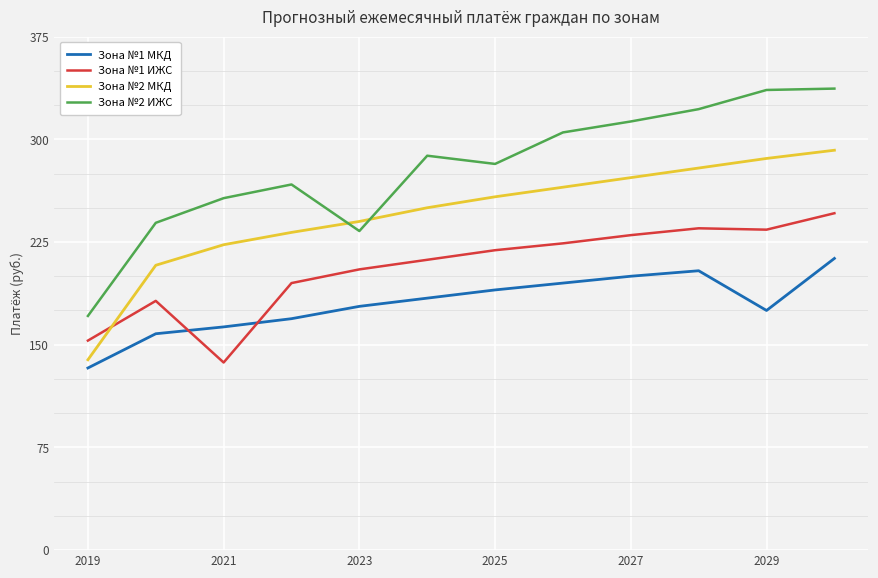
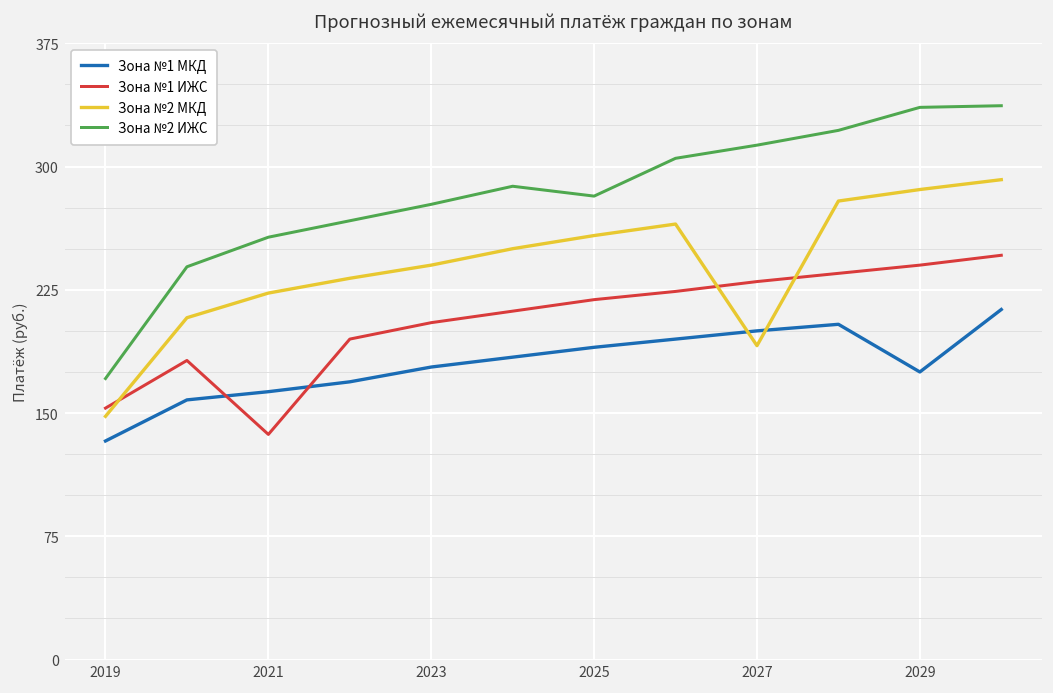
Зона №2 МКД, 2019: 139 -> 148
Зона №2 ИЖС, 2023: 233 -> 277
Зона №2 МКД, 2027: 272 -> 191
Зона №1 ИЖС, 2029: 234 -> 240
